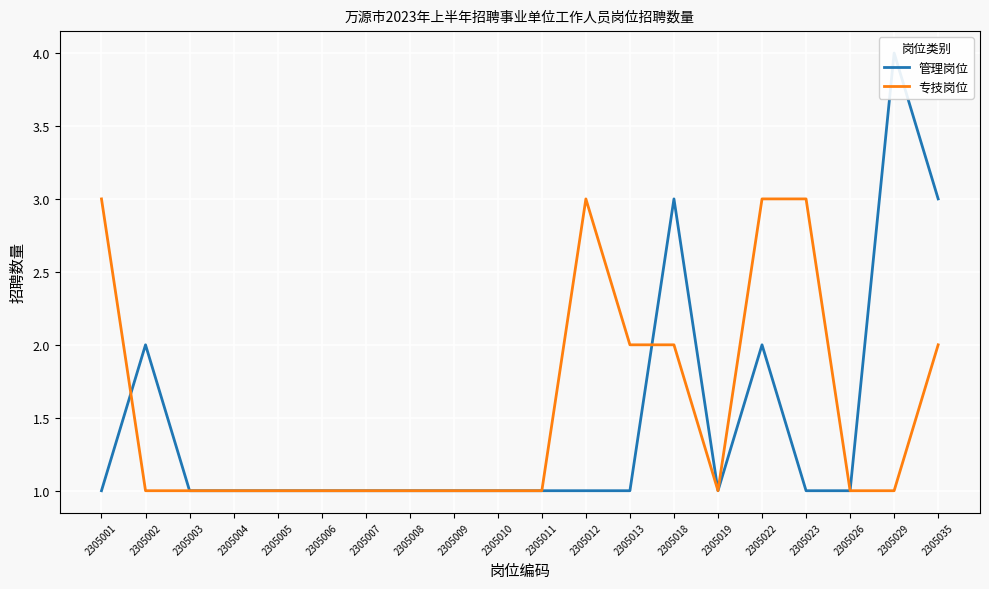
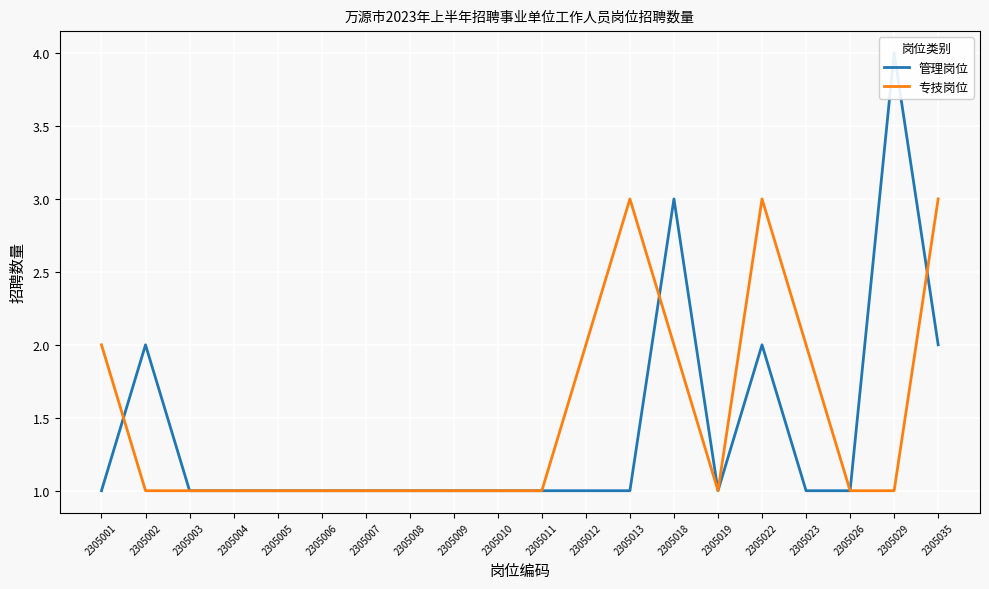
专技岗位, 2305001: 3 -> 2
专技岗位, 2305012: 3 -> 2
专技岗位, 2305013: 2 -> 3
专技岗位, 2305023: 3 -> 2
管理岗位, 2305035: 3 -> 2
专技岗位, 2305035: 2 -> 3
